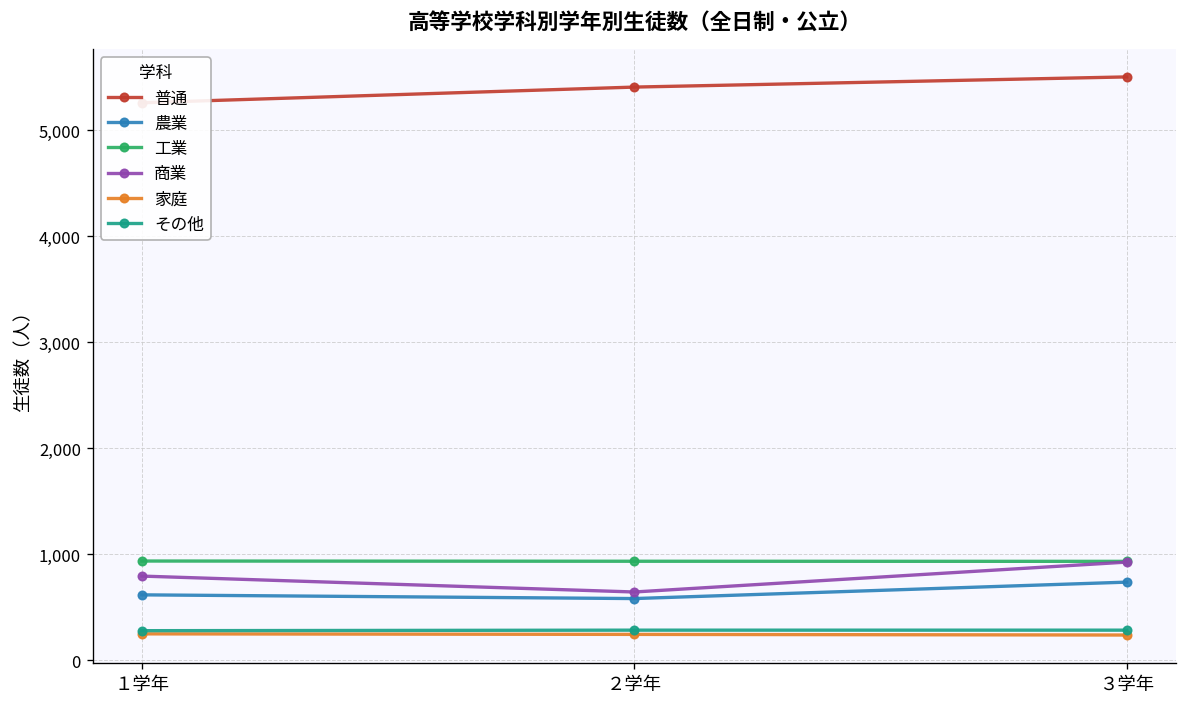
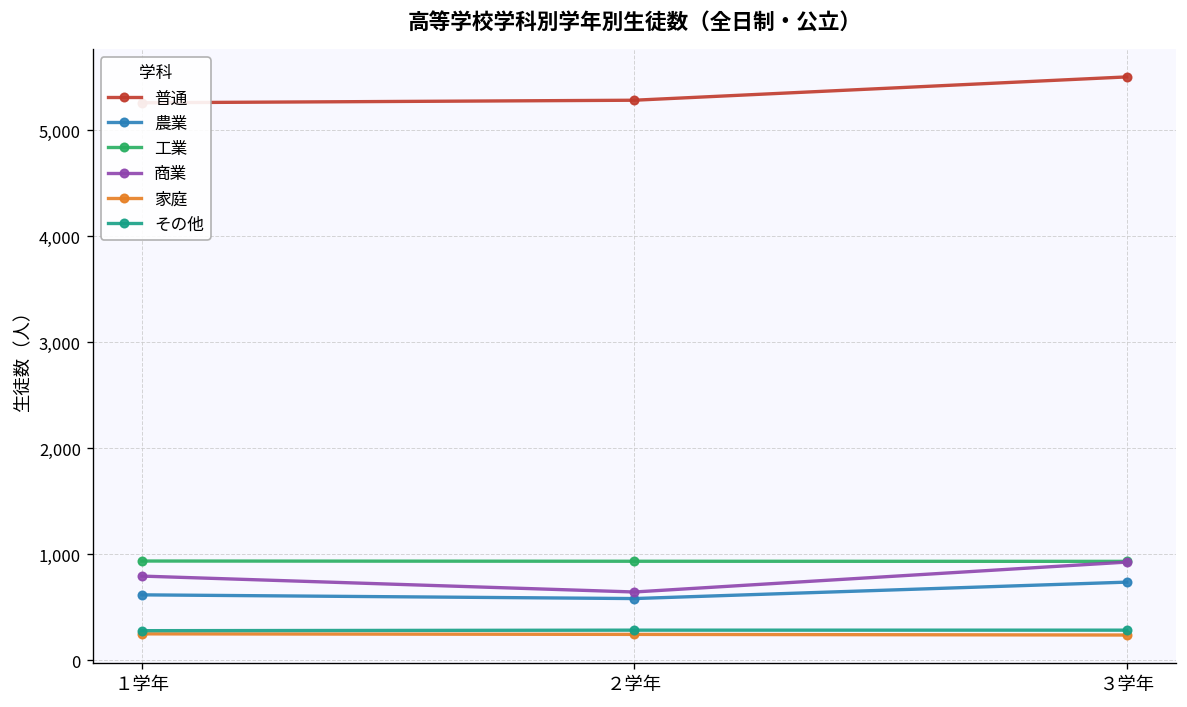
普通, ２学年: 5,400 -> 5,300
